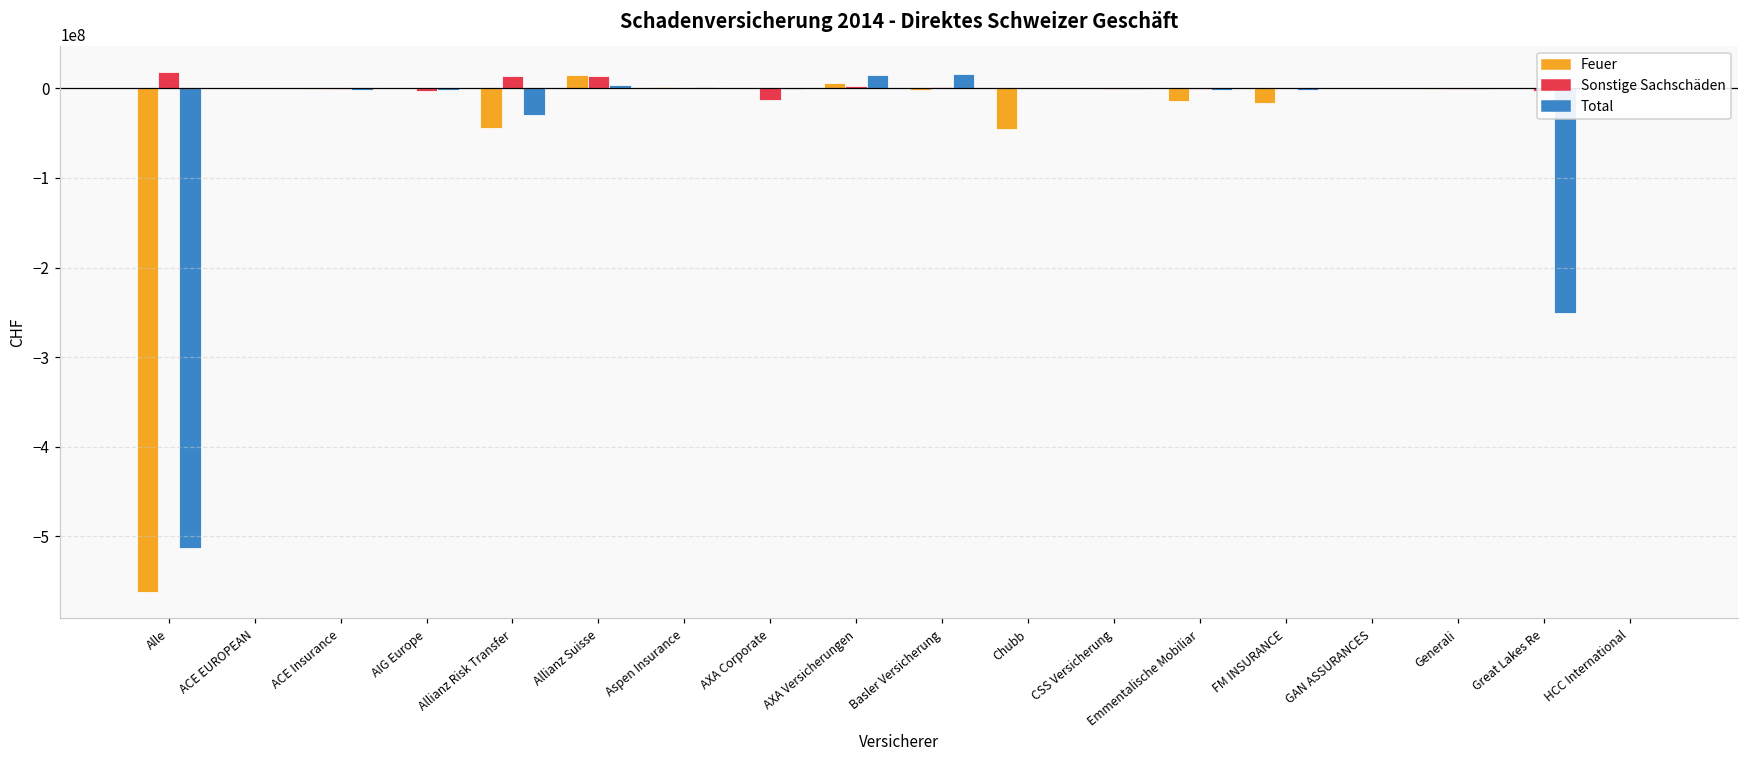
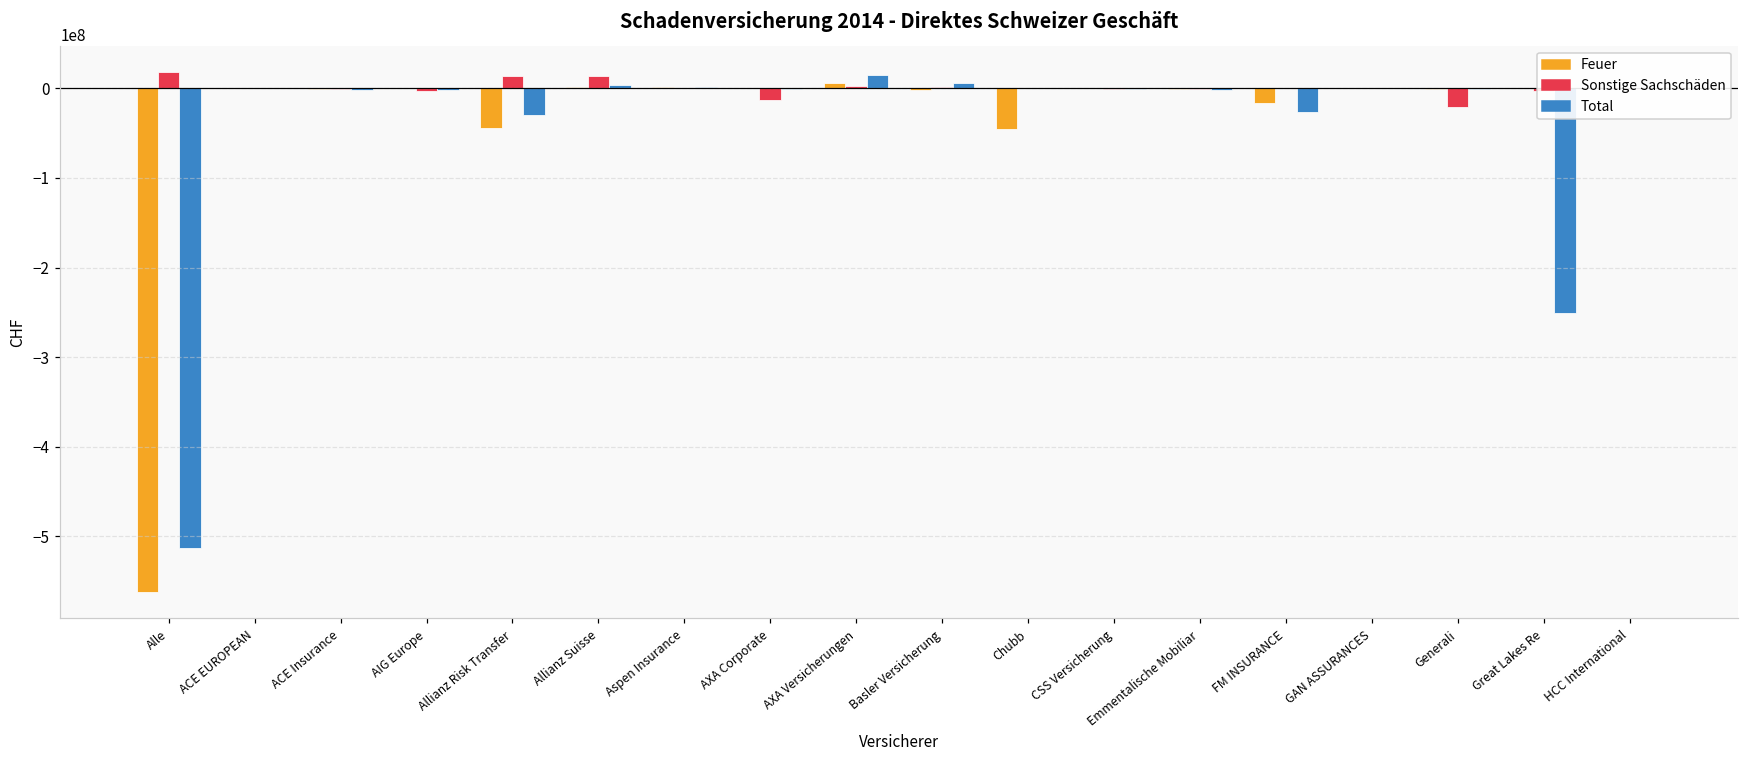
Feuer, Allianz Suisse: 20000000 -> 0
Total, Basler Versicherung: 20000000 -> 10000000
Feuer, Emmentalische Mobiliar: -10000000 -> 0
Total, FM INSURANCE: 0 -> -30000000
Sonstige Sachschäden, Generali: 0 -> -20000000
